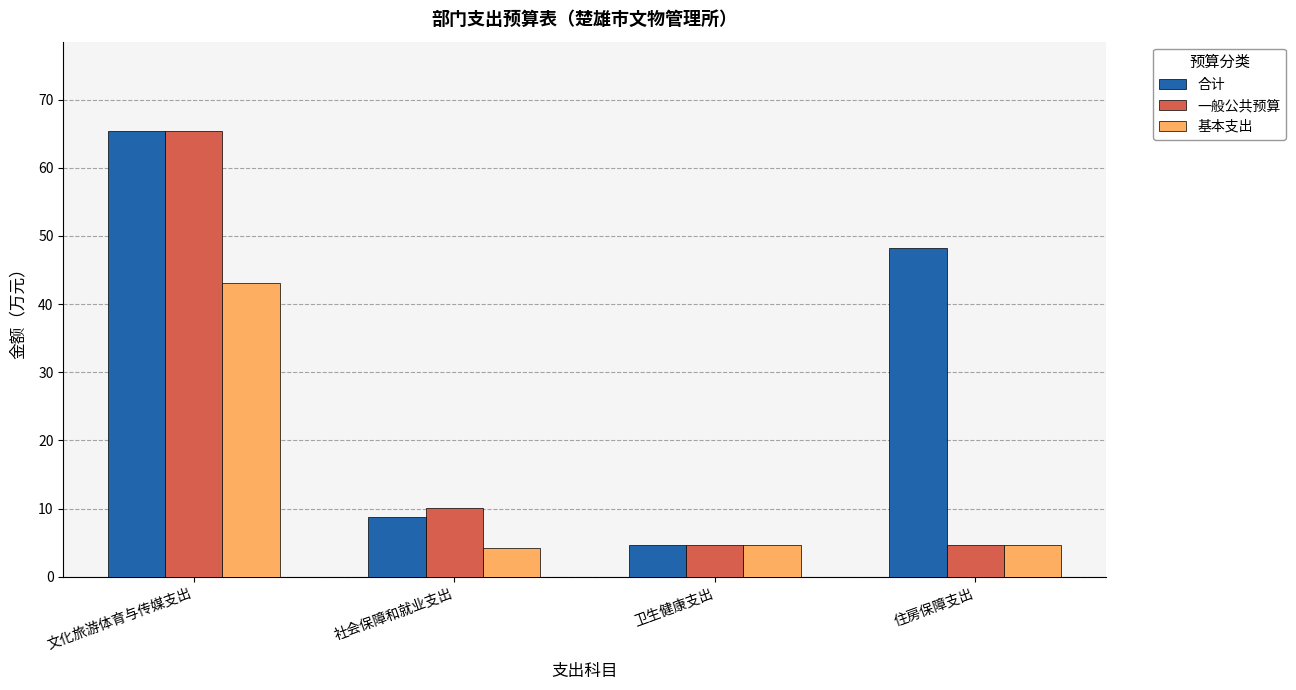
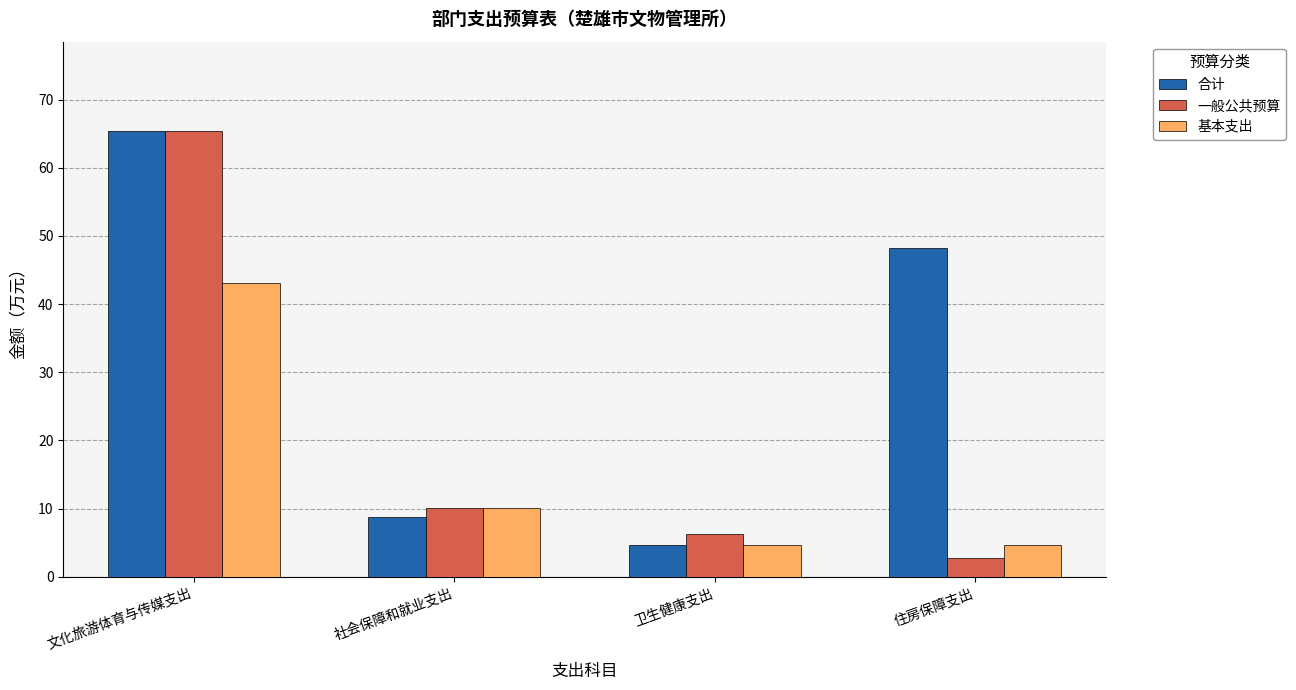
基本支出, 社会保障和就业支出: 4 -> 10
一般公共预算, 卫生健康支出: 5 -> 6
一般公共预算, 住房保障支出: 5 -> 3
